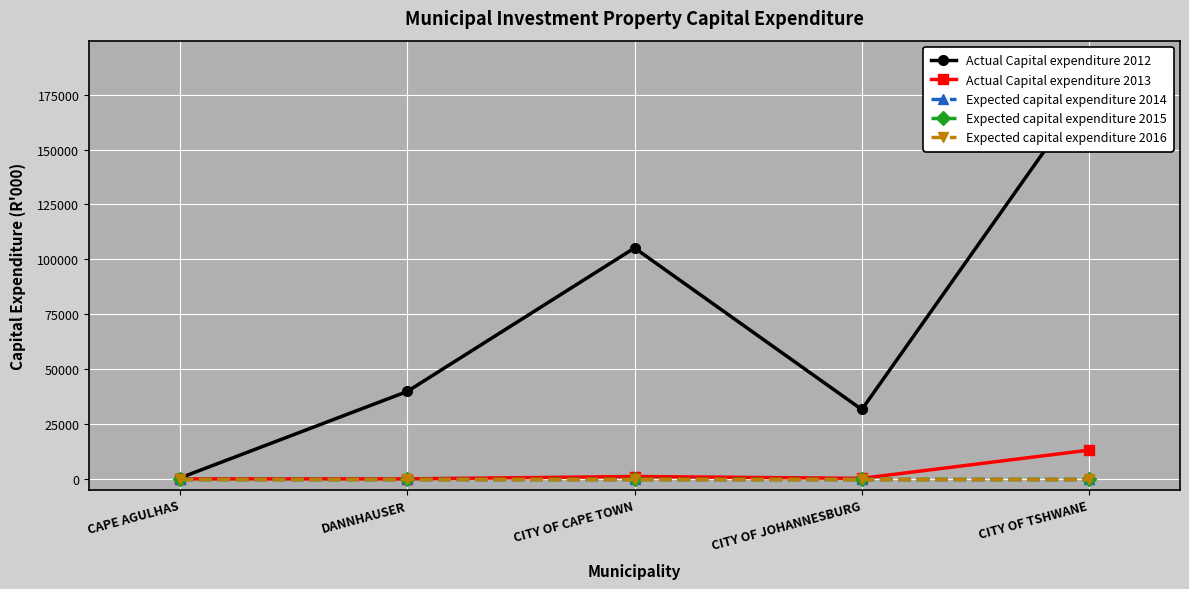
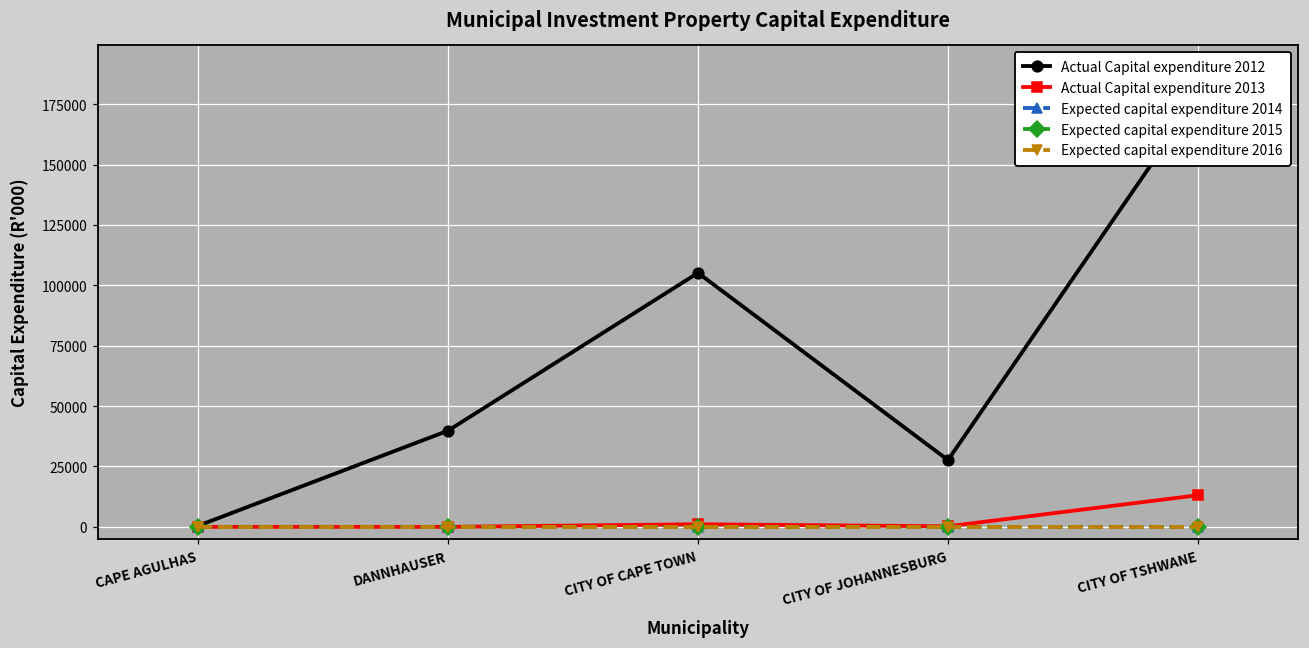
Actual Capital expenditure 2012, CITY OF JOHANNESBURG: 32000 -> 28000
